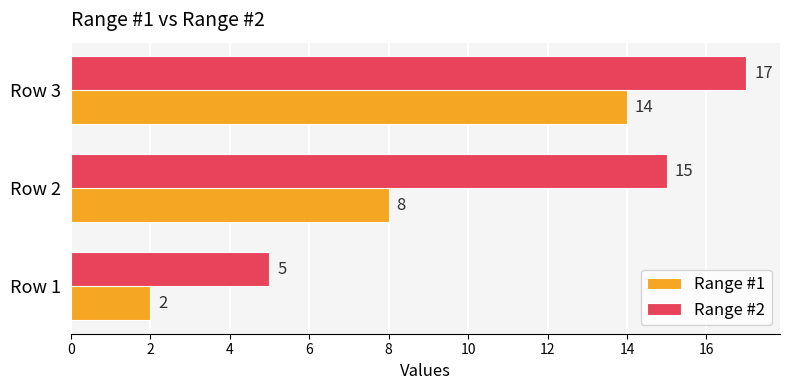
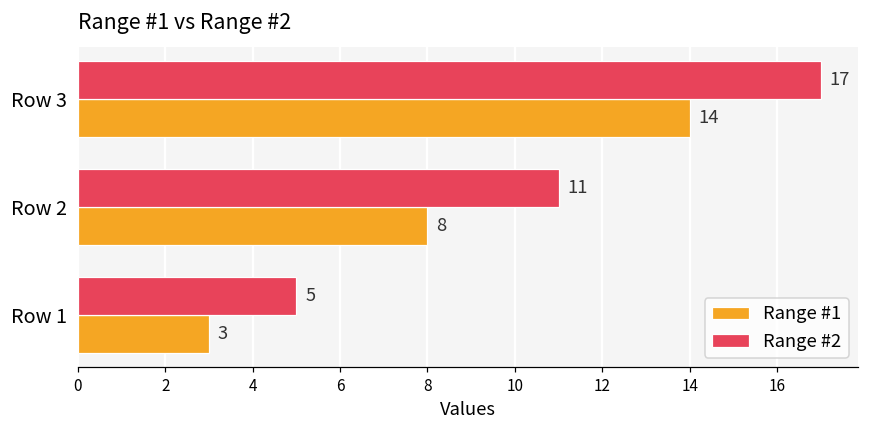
Range #2, Row 2: 15 -> 11
Range #1, Row 1: 2 -> 3
